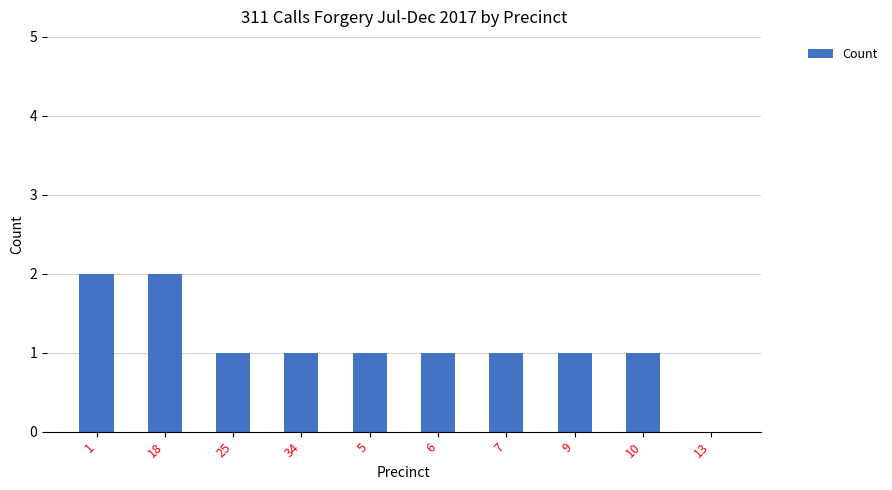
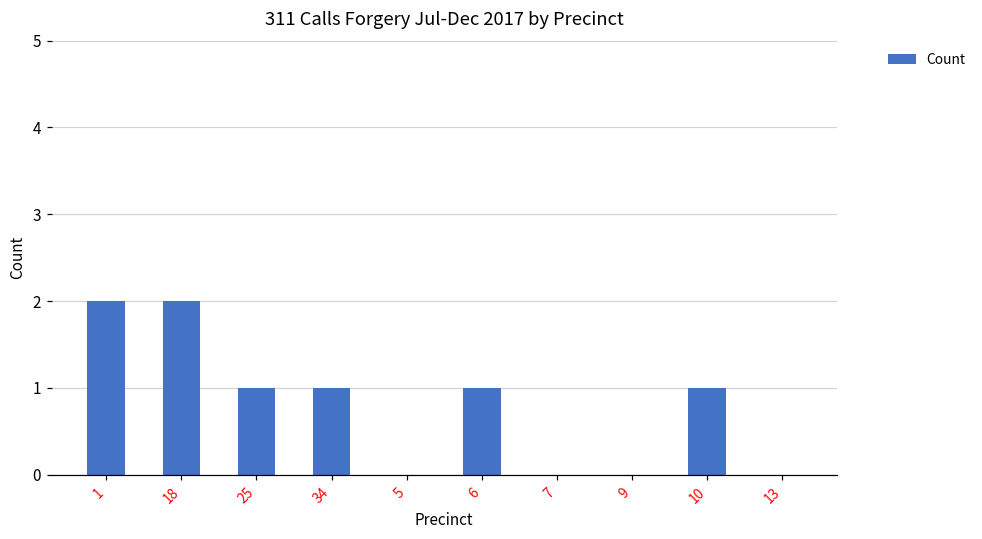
5: 1 -> 0
7: 1 -> 0
9: 1 -> 0
